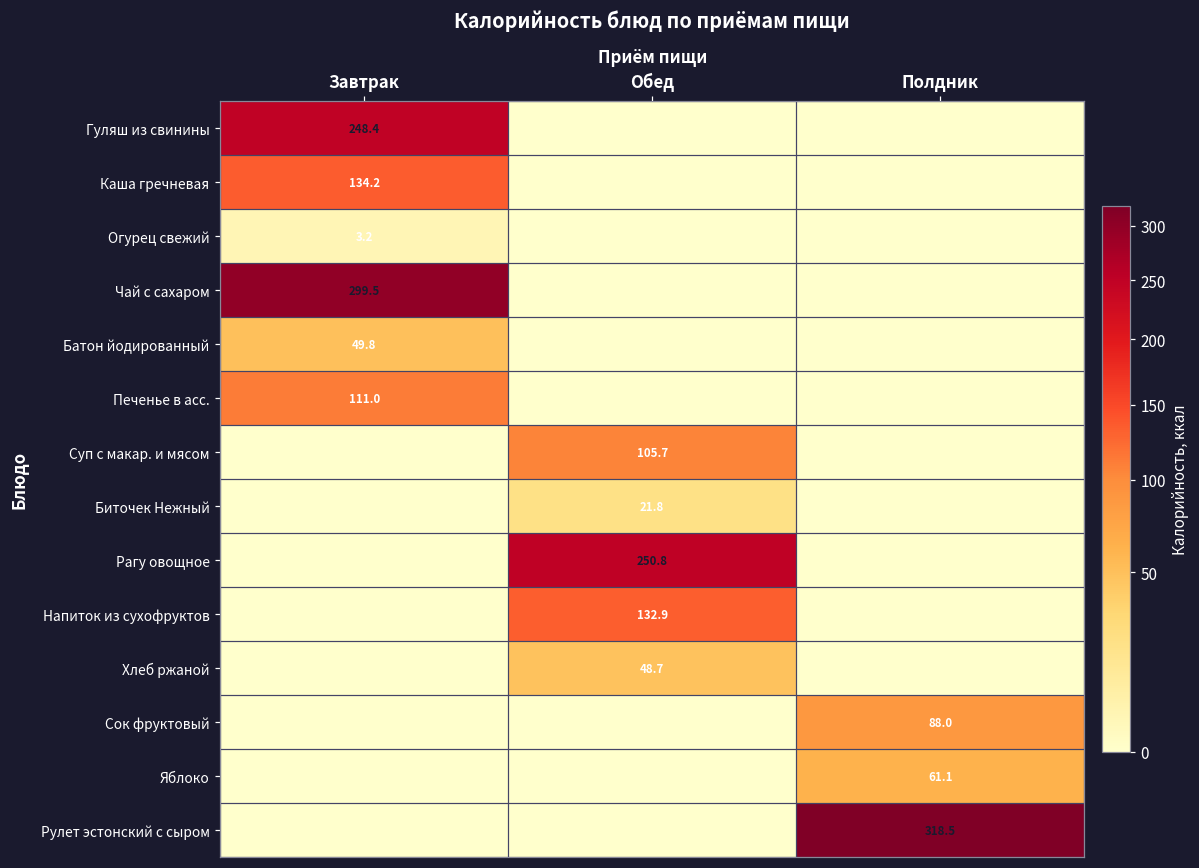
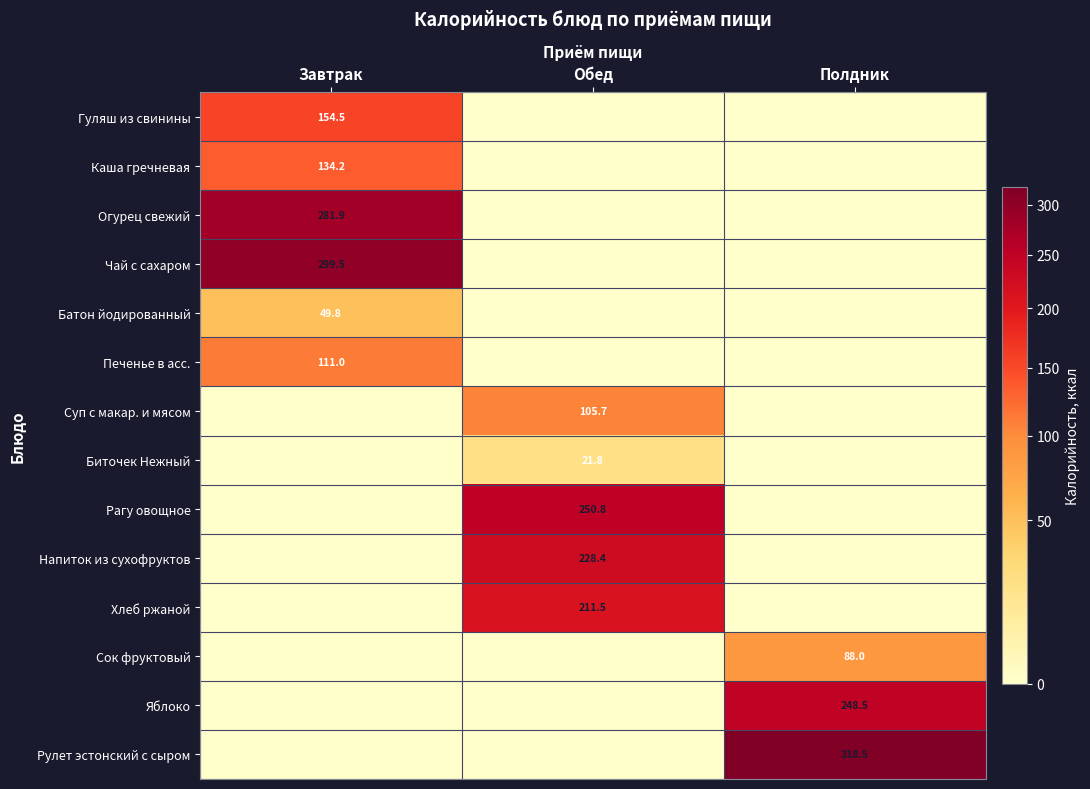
Гуляш из свинины, Завтрак: 248.4 -> 154.5
Огурец свежий, Завтрак: 3.2 -> 281.9
Напиток из сухофруктов, Обед: 132.9 -> 228.4
Хлеб ржаной, Обед: 48.7 -> 211.5
Яблоко, Полдник: 61.1 -> 248.5
